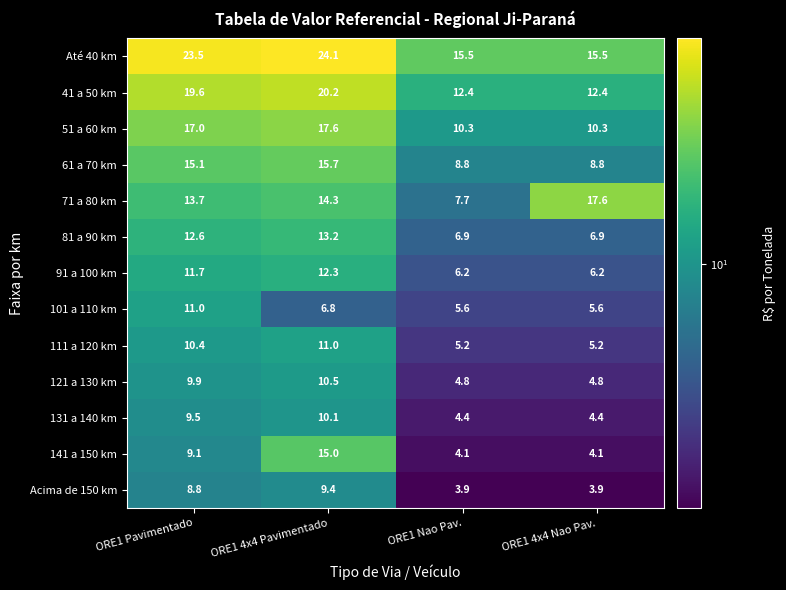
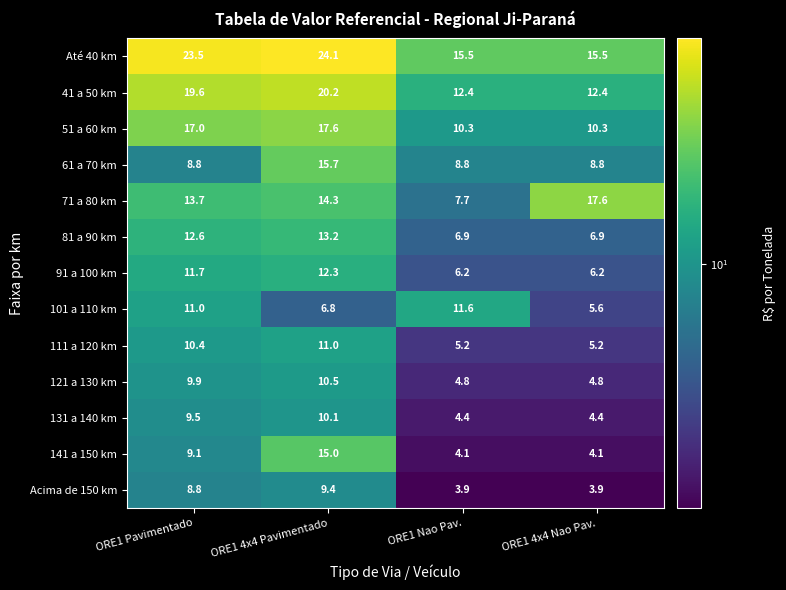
61 a 70 km, ORE1 Pavimentado: 15.1 -> 8.8
101 a 110 km, ORE1 Nao Pav.: 5.6 -> 11.6
